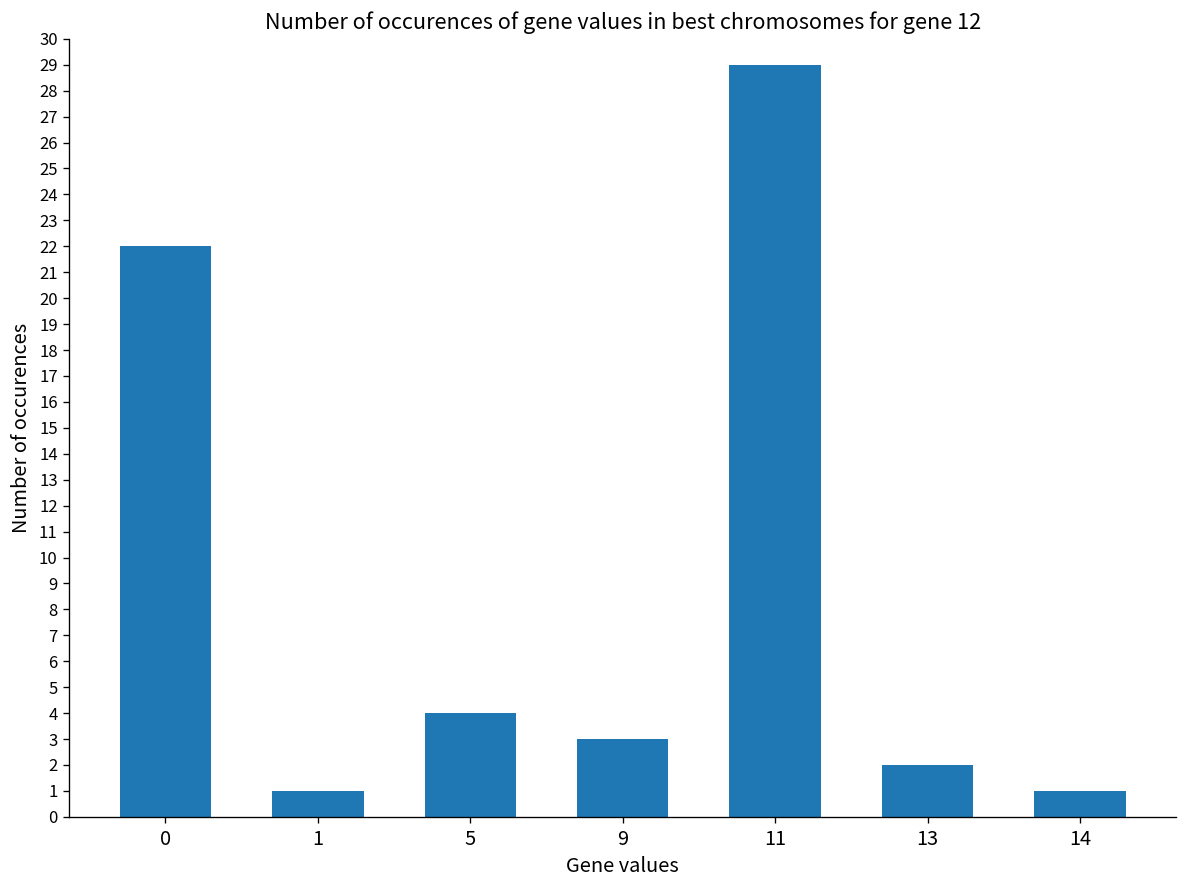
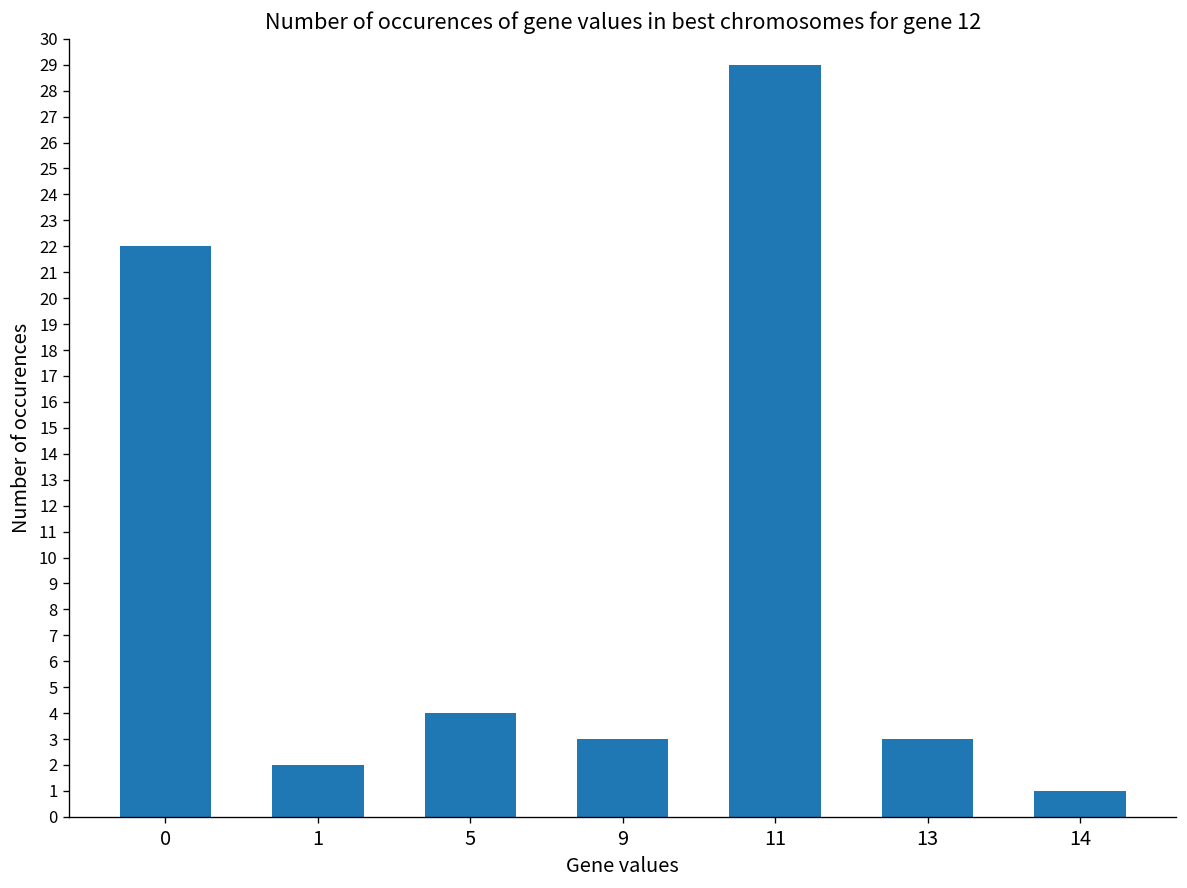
1: 1 -> 2
13: 2 -> 3
